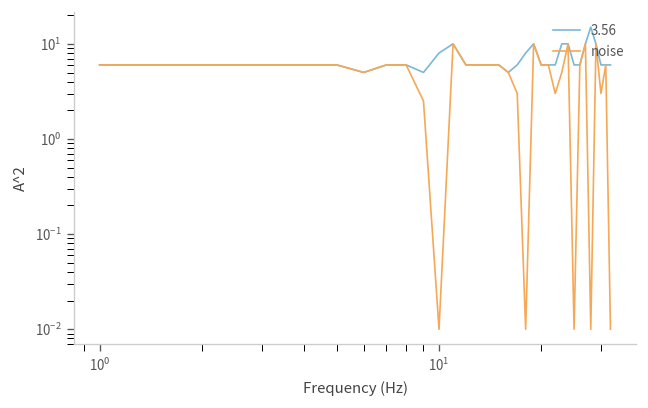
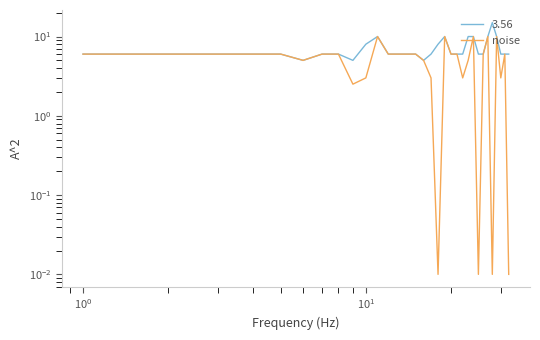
noise, 10^1: 0.010 -> 3.0
